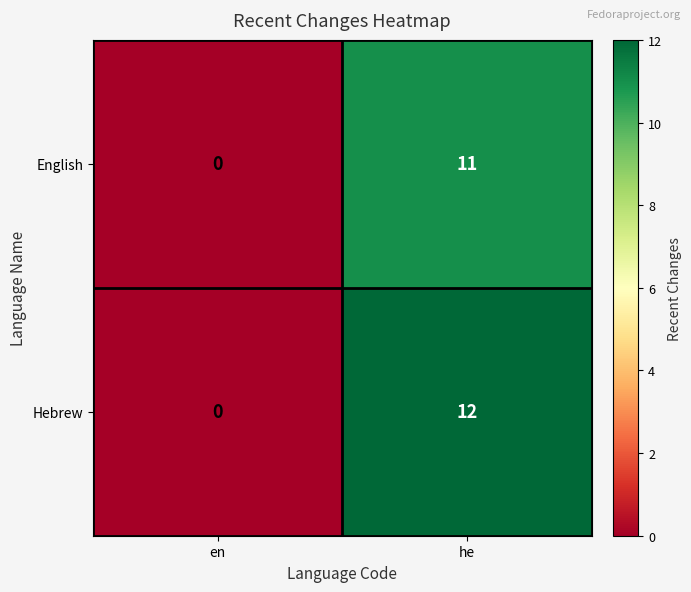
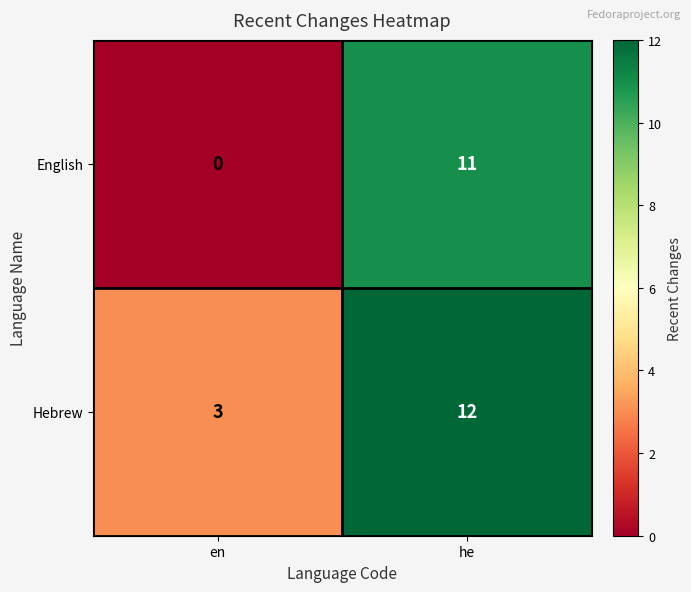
Hebrew, en: 0 -> 3
